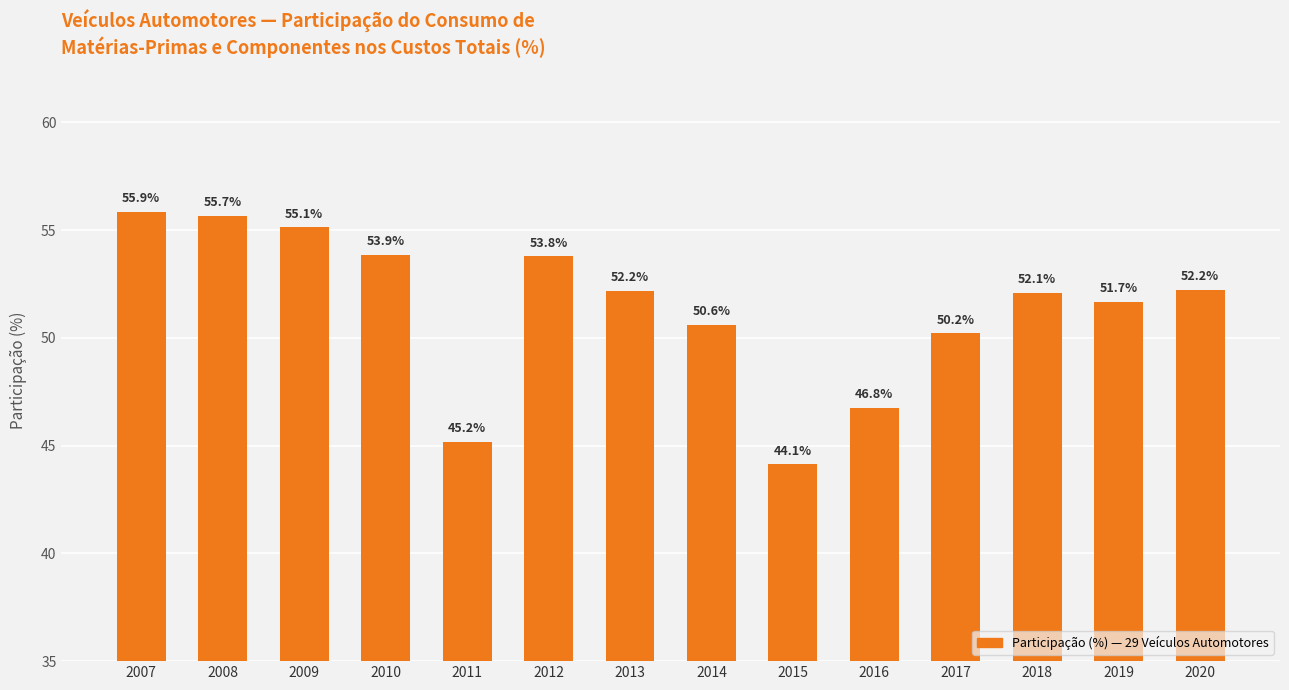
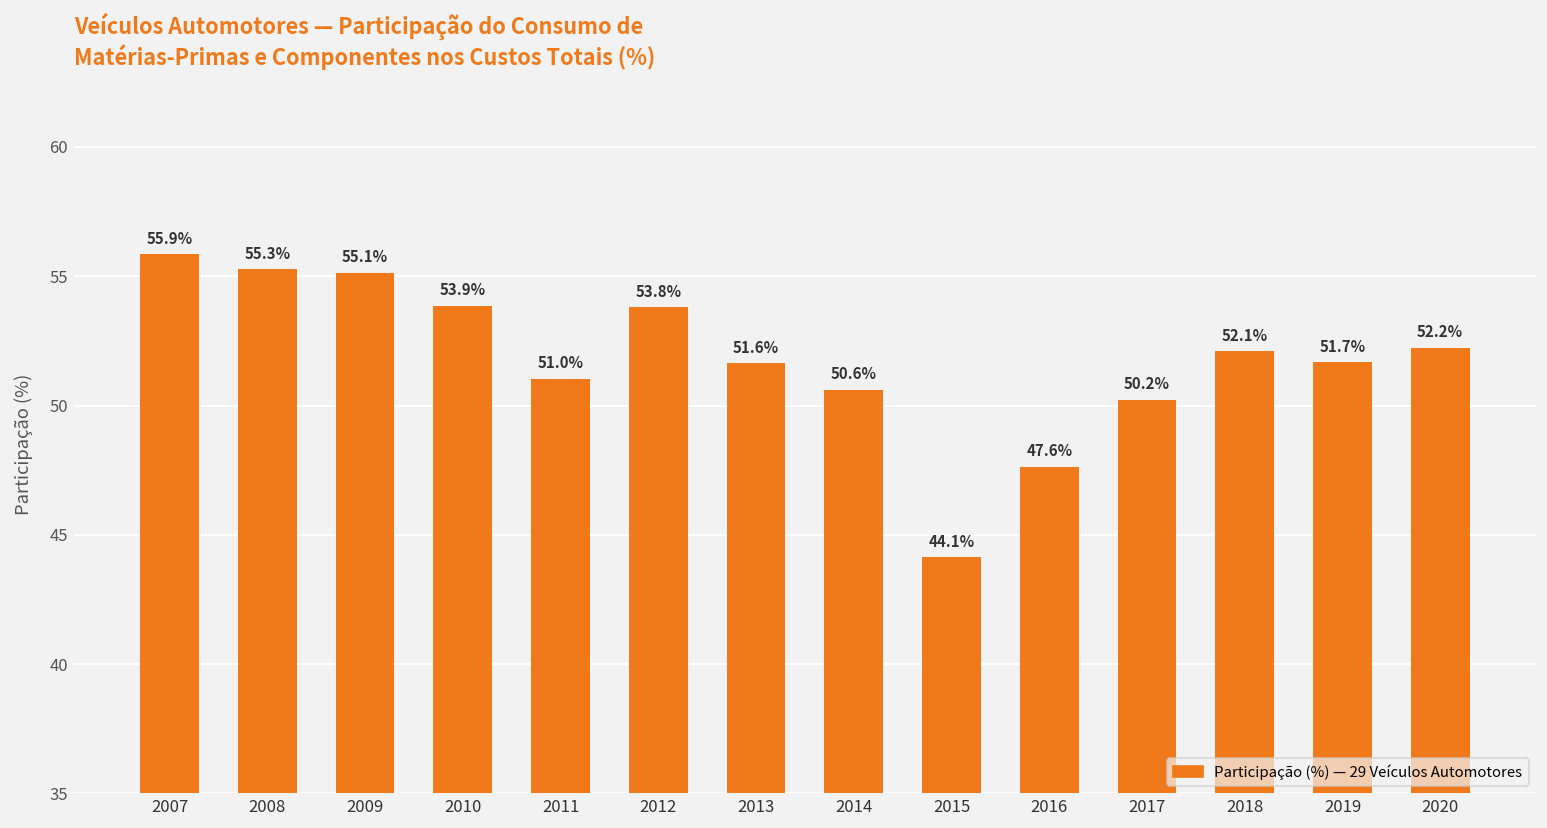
2008: 55.7% -> 55.3%
2011: 45.2% -> 51.0%
2013: 52.2% -> 51.6%
2016: 46.8% -> 47.6%
